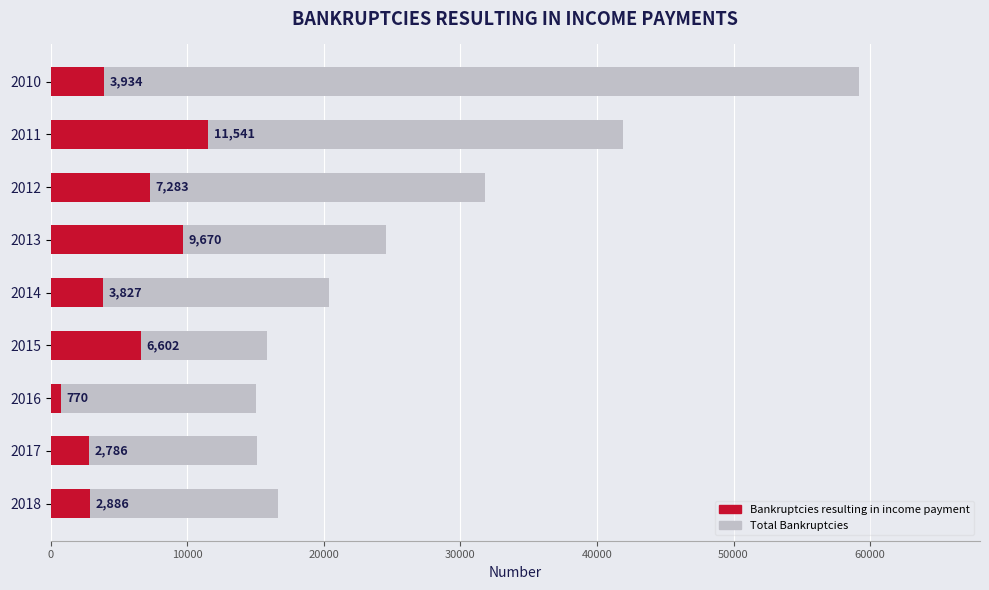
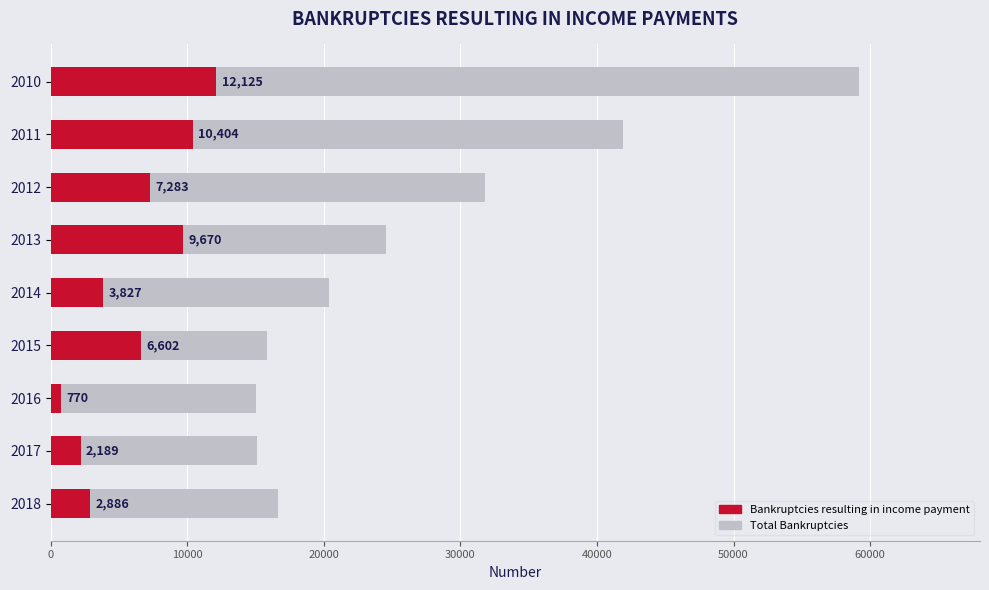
Bankruptcies resulting in income payment, 2010: 3,934 -> 12,125
Bankruptcies resulting in income payment, 2011: 11,541 -> 10,404
Bankruptcies resulting in income payment, 2017: 2,786 -> 2,189
